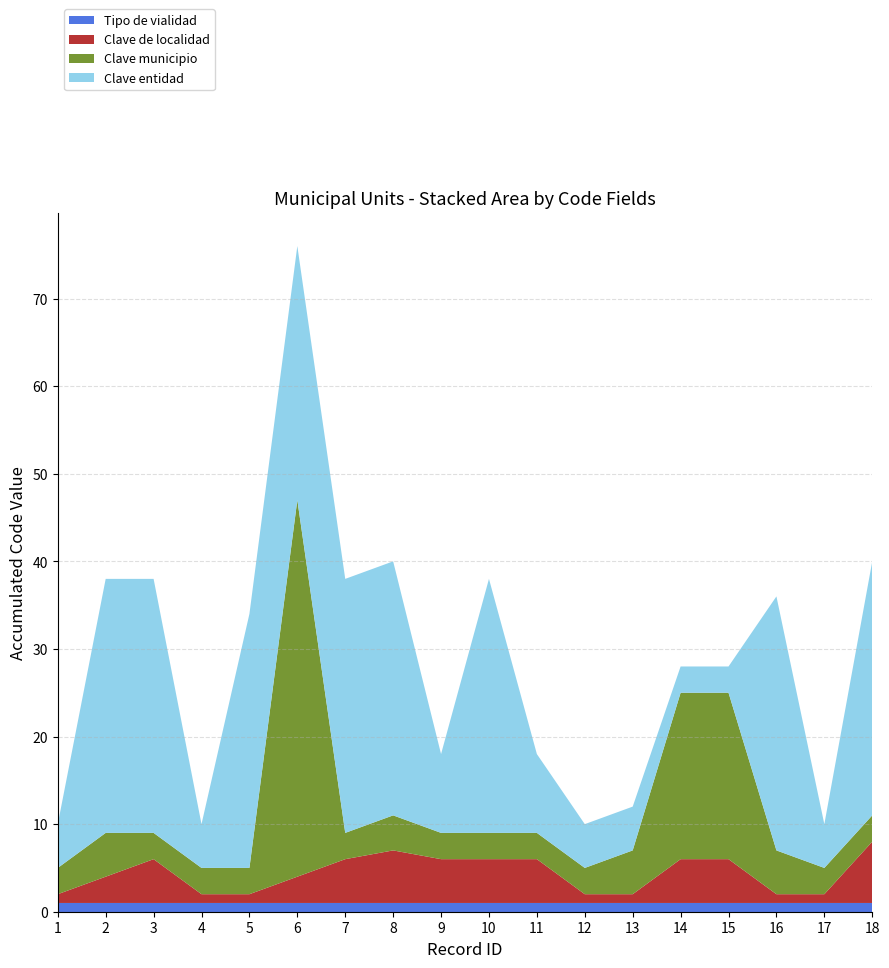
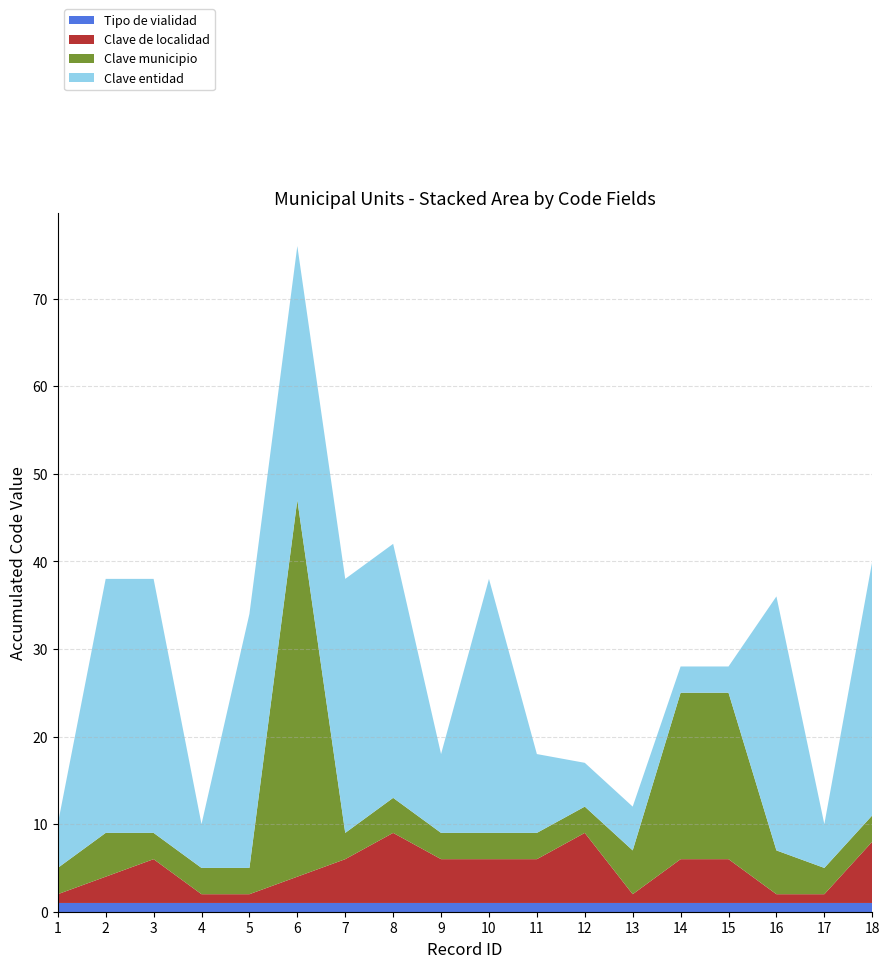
Clave de localidad, 8: 6 -> 8
Clave de localidad, 12: 1 -> 8
